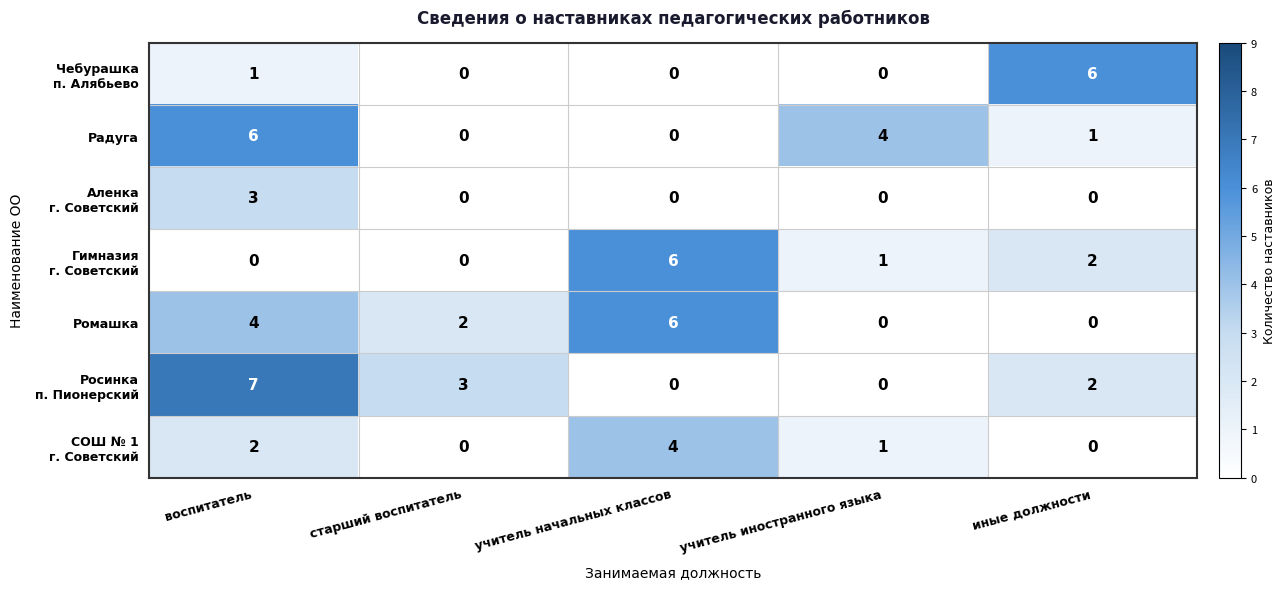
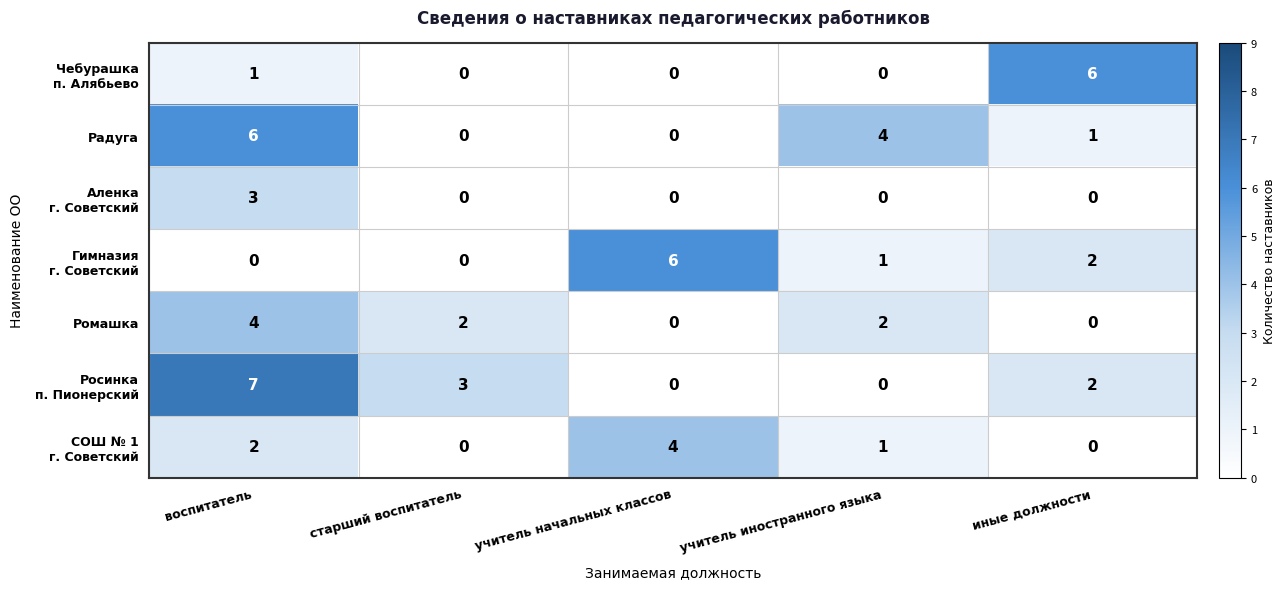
Ромашка, учитель начальных классов: 6 -> 0
Ромашка, учитель иностранного языка: 0 -> 2
